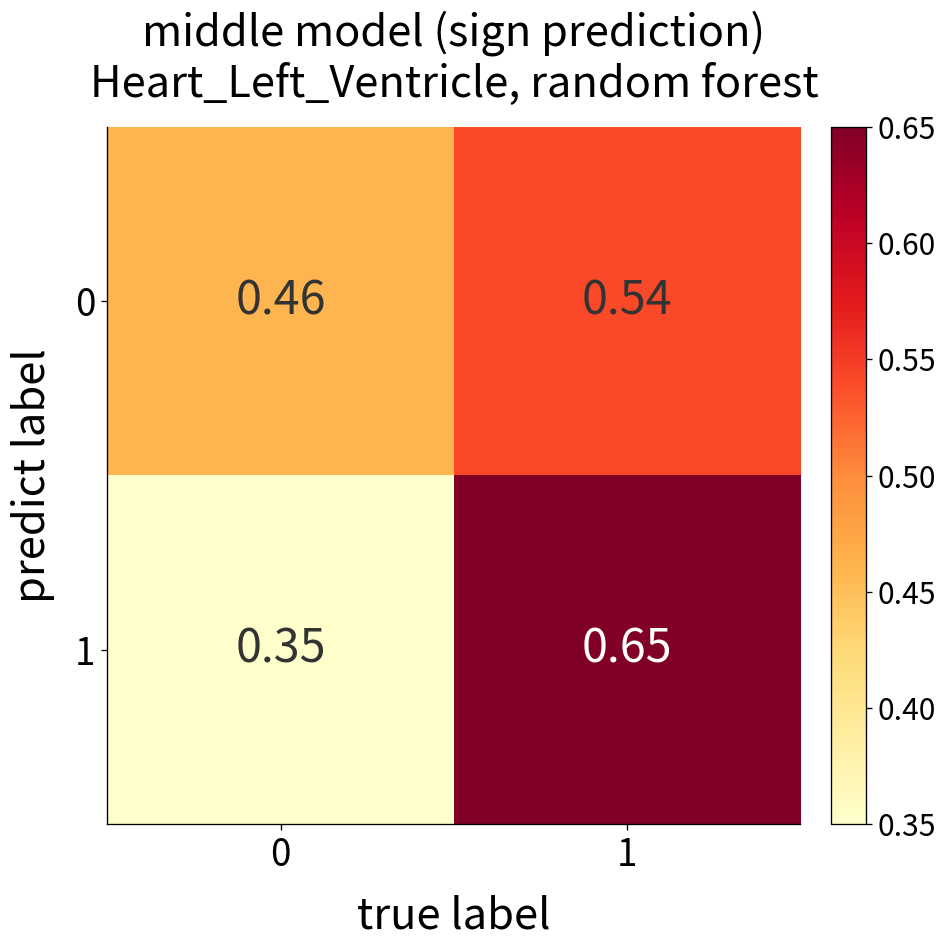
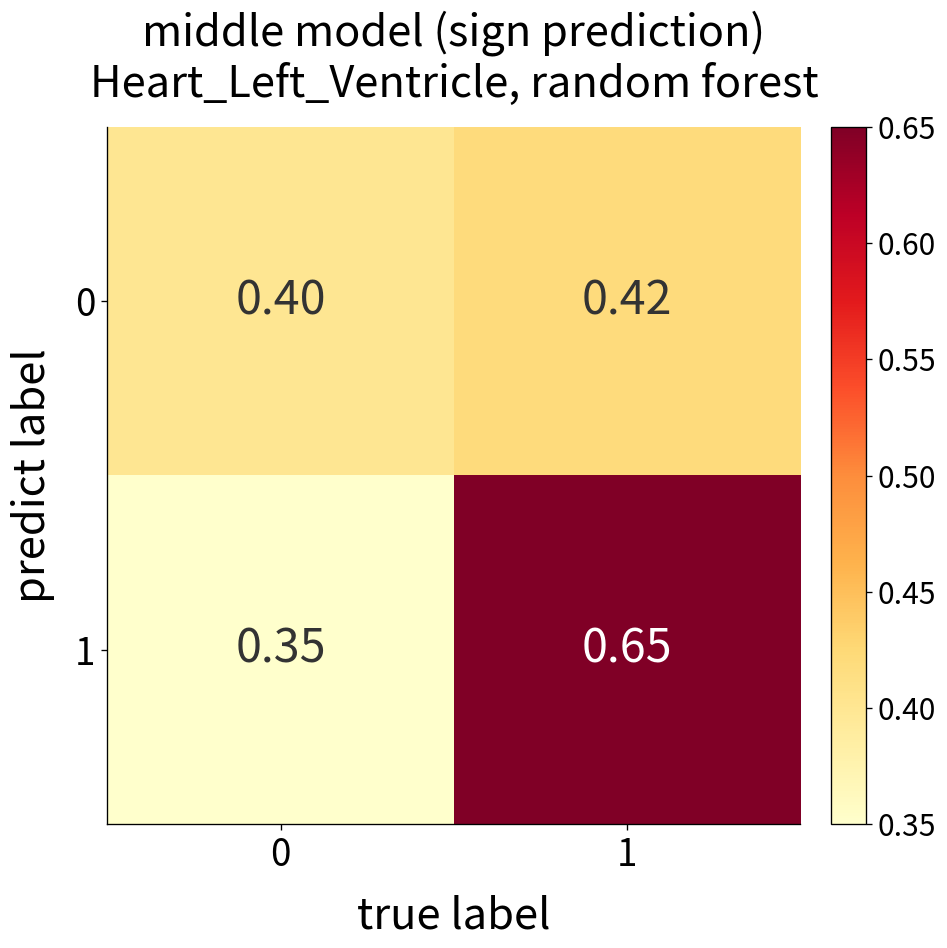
0, 0: 0.46 -> 0.40
0, 1: 0.54 -> 0.42
